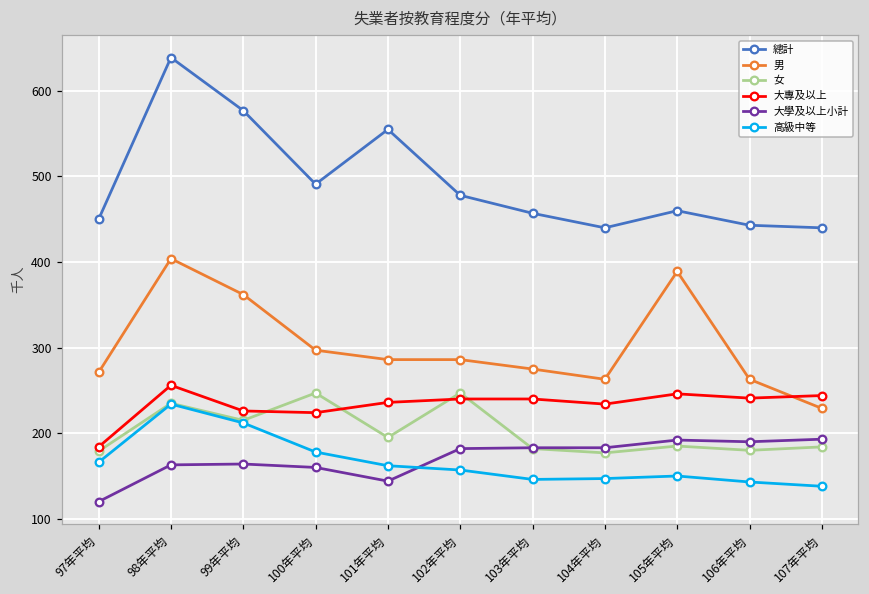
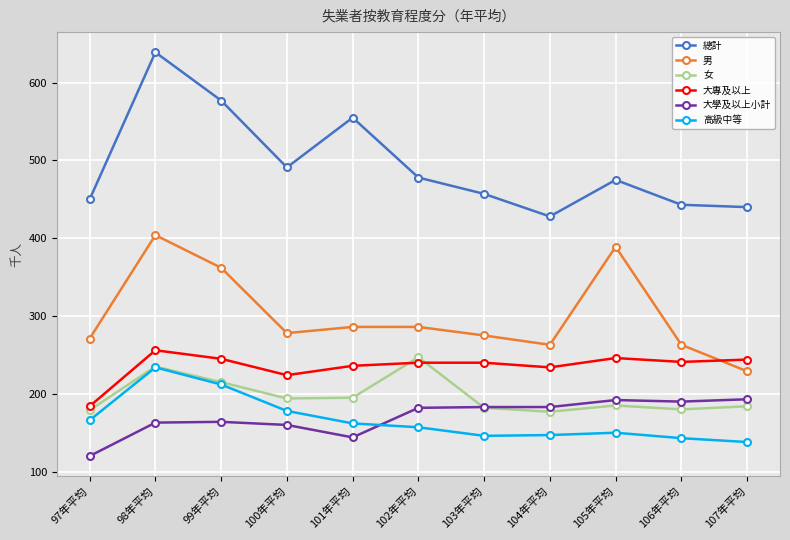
大專及以上, 99年平均: 230 -> 250
男, 100年平均: 300 -> 280
女, 100年平均: 250 -> 190
總計, 104年平均: 440 -> 430
總計, 105年平均: 460 -> 480
